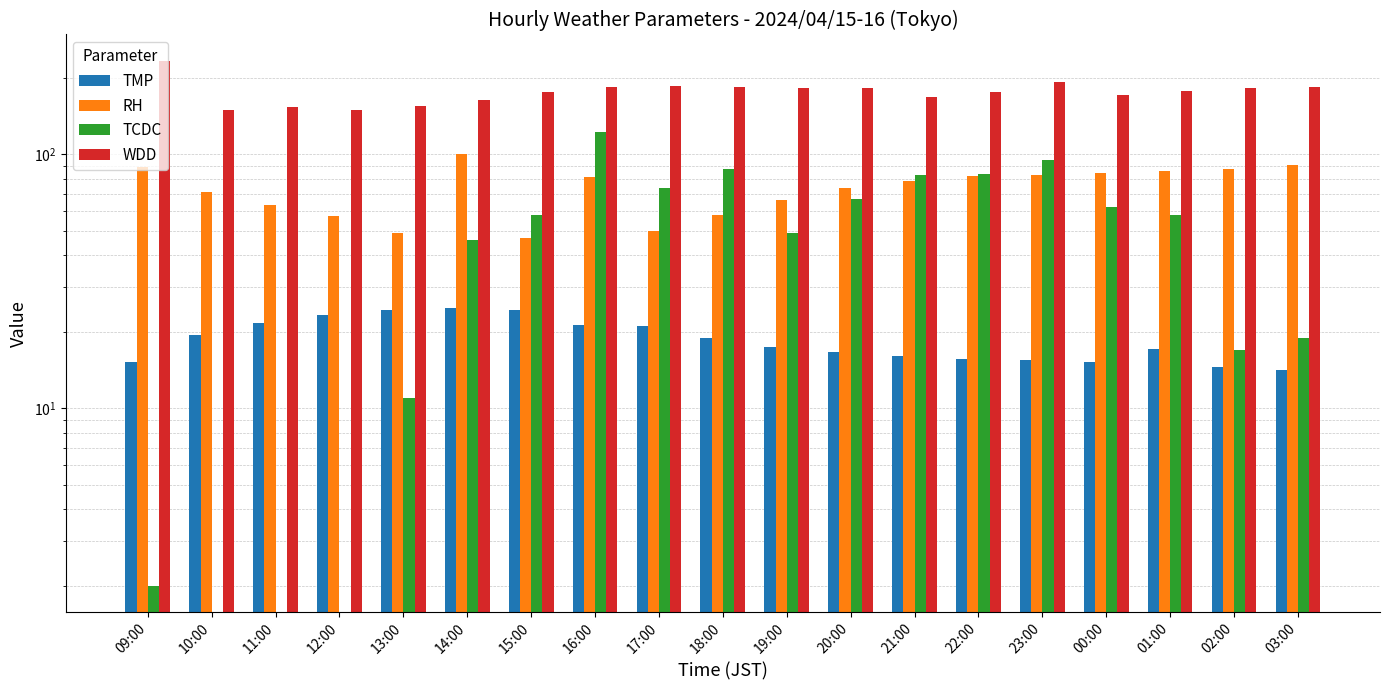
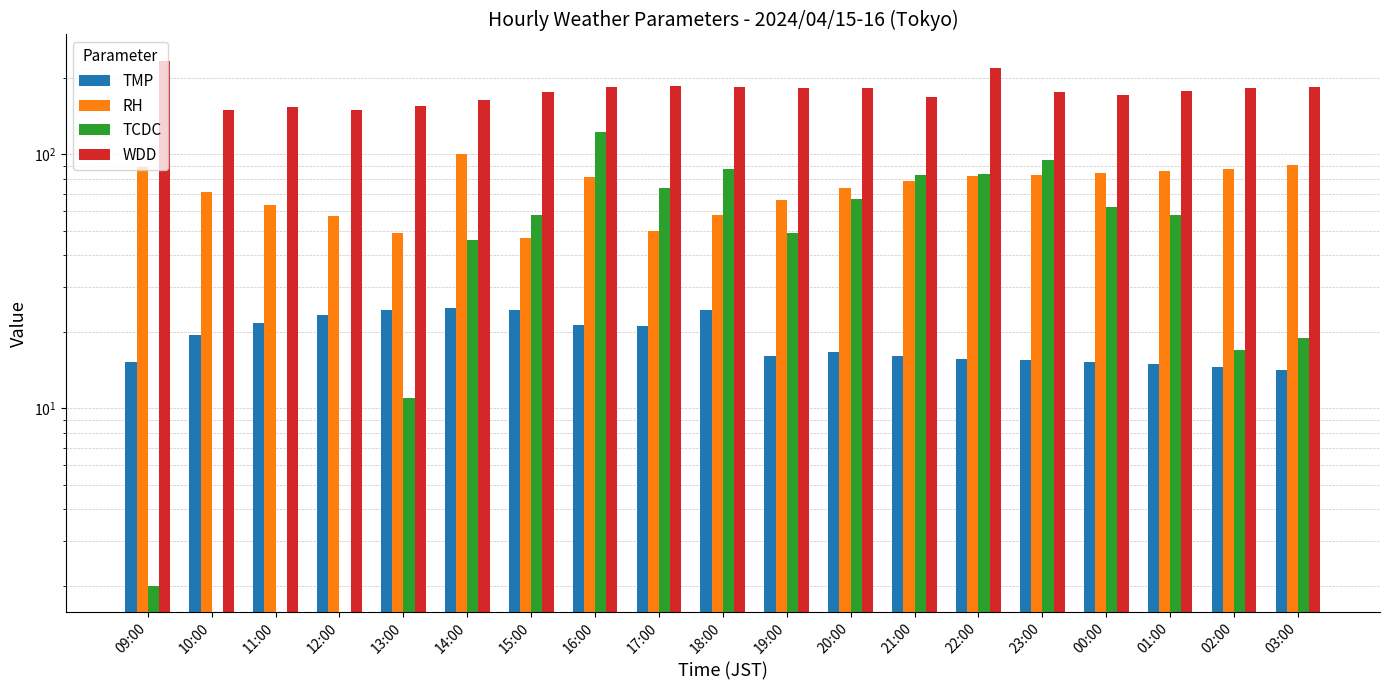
TMP, 18:00: 19 -> 25
TMP, 19:00: 18 -> 16
WDD, 22:00: 180 -> 220
WDD, 23:00: 190 -> 180
TMP, 01:00: 17 -> 15
